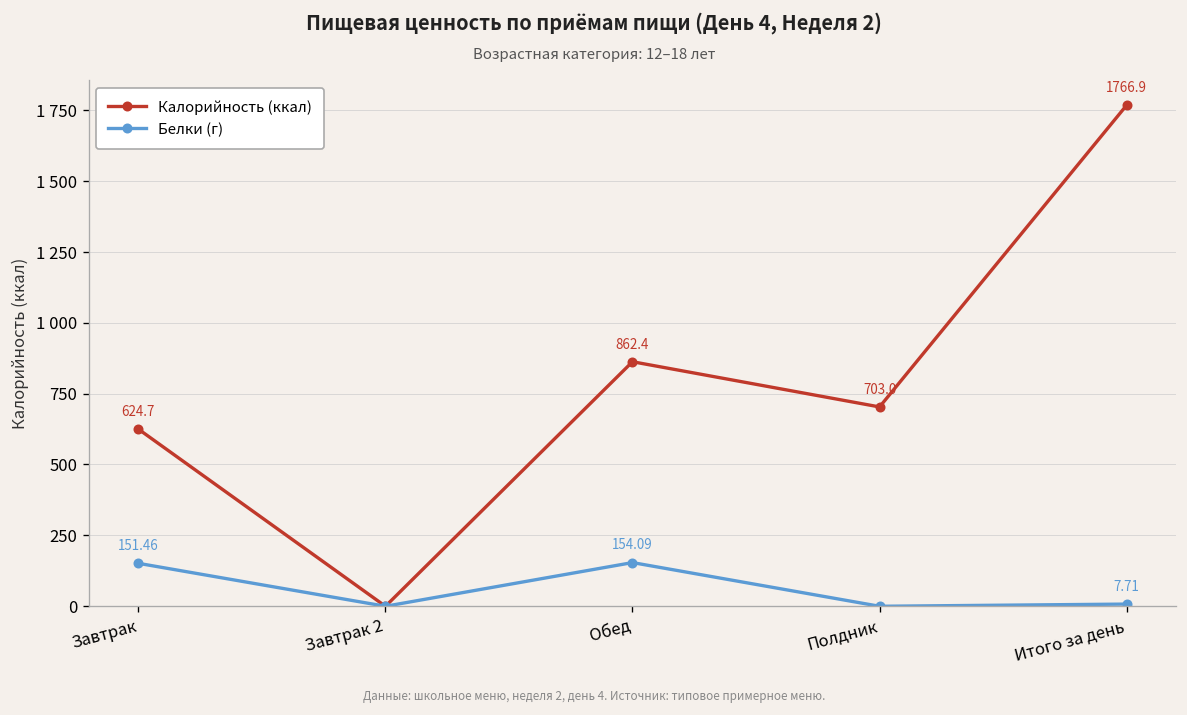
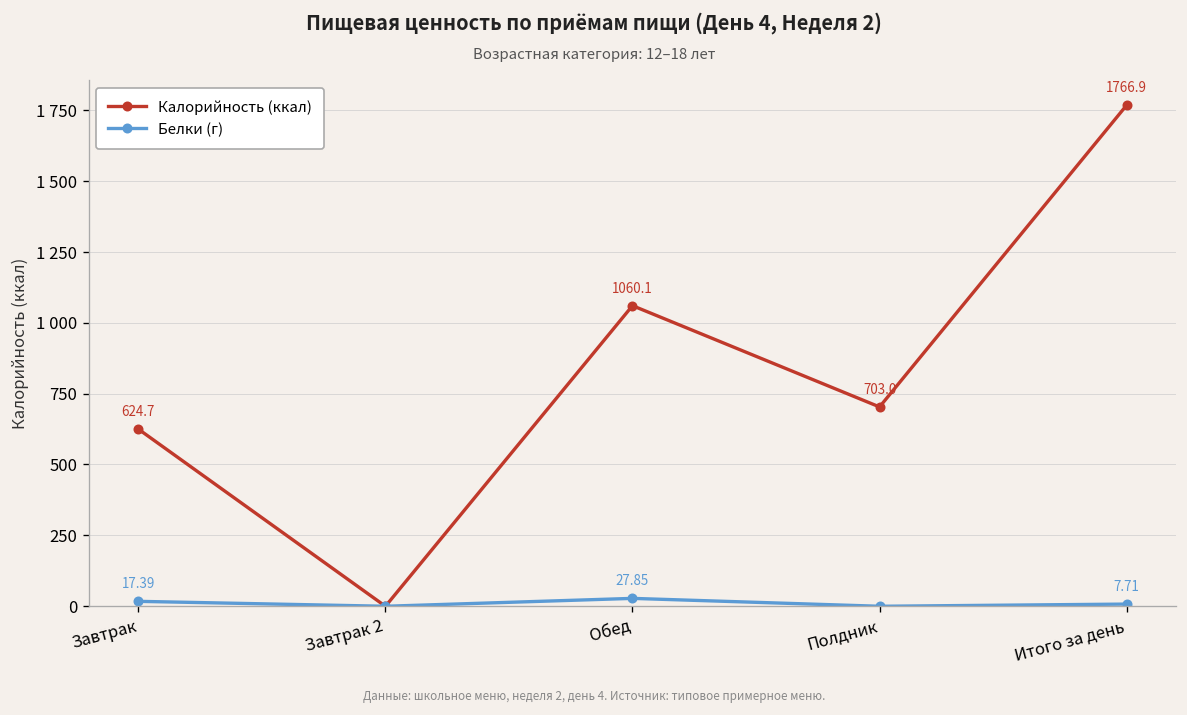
Белки (г), Завтрак: 151.46 -> 17.39
Калорийность (ккал), Обед: 862.4 -> 1060.1
Белки (г), Обед: 154.09 -> 27.85
